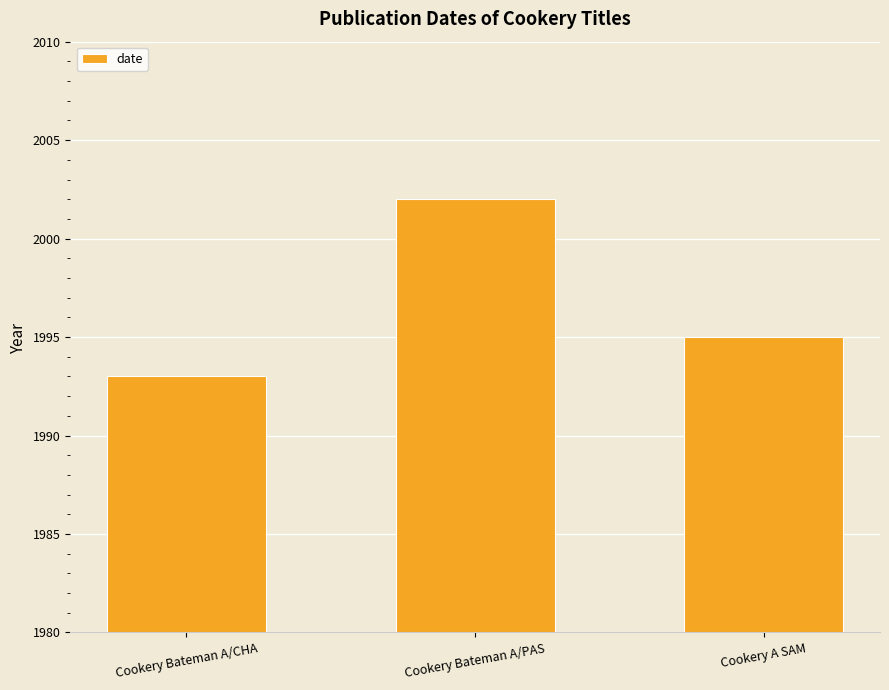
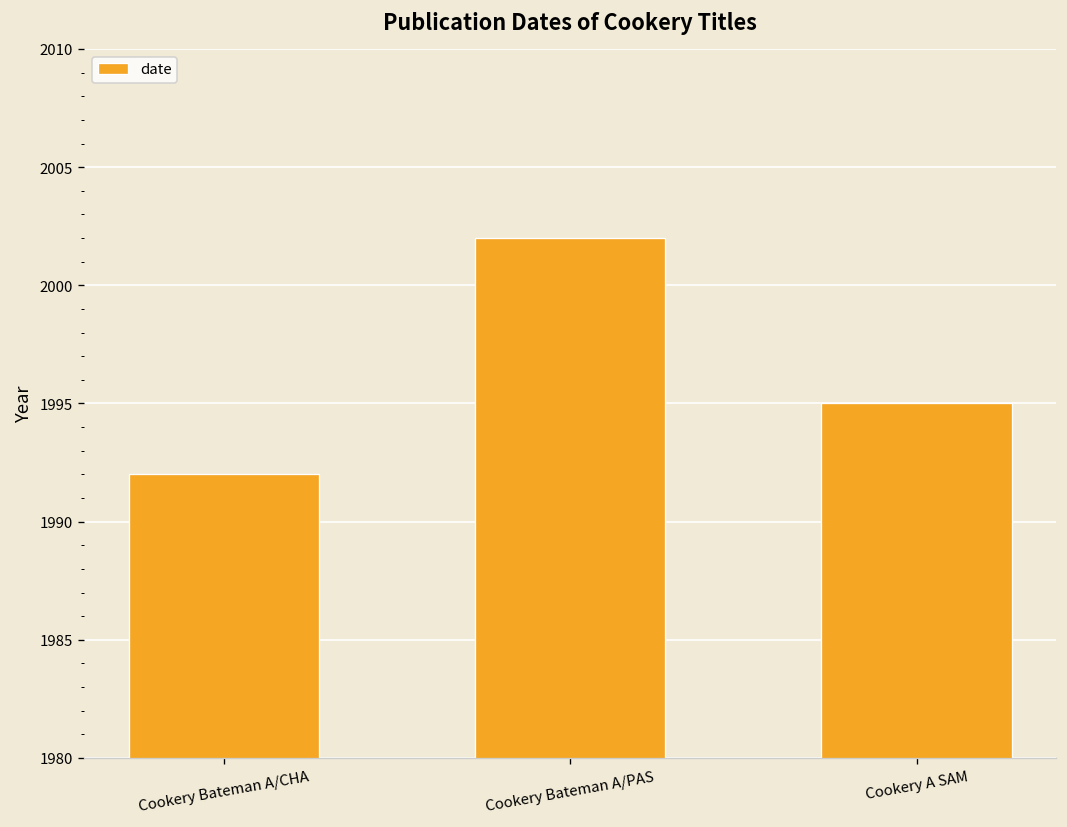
Cookery Bateman A/CHA: 1993 -> 1992
